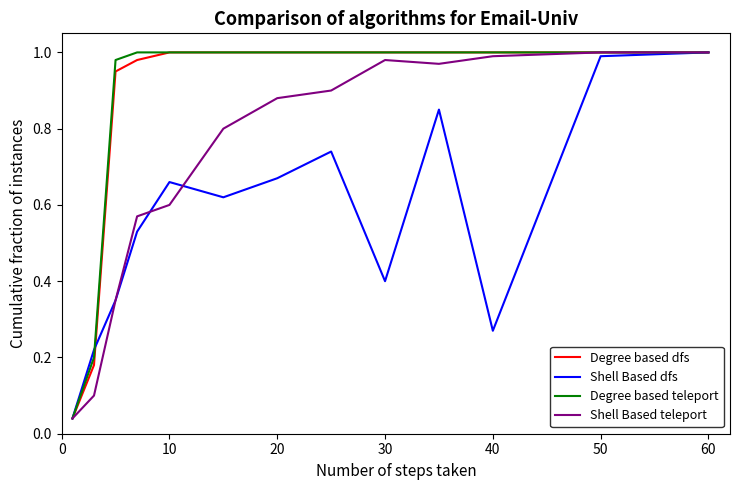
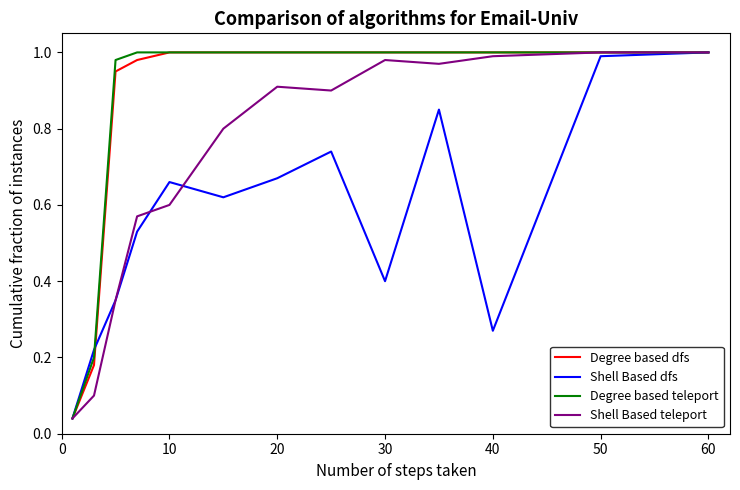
Shell Based teleport, 20: 0.88 -> 0.91
